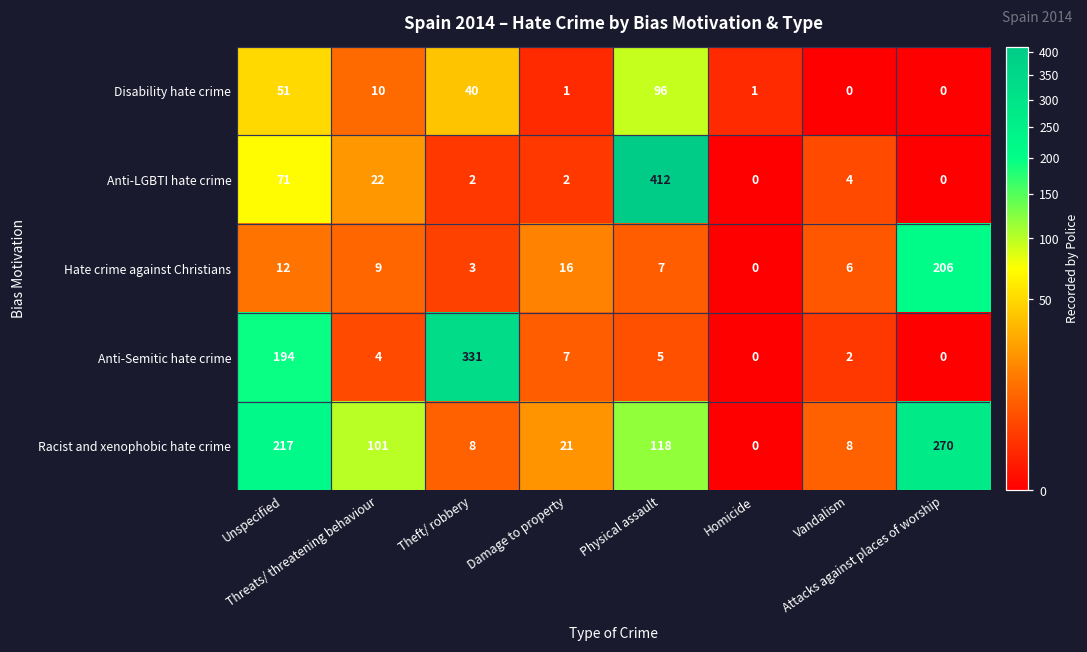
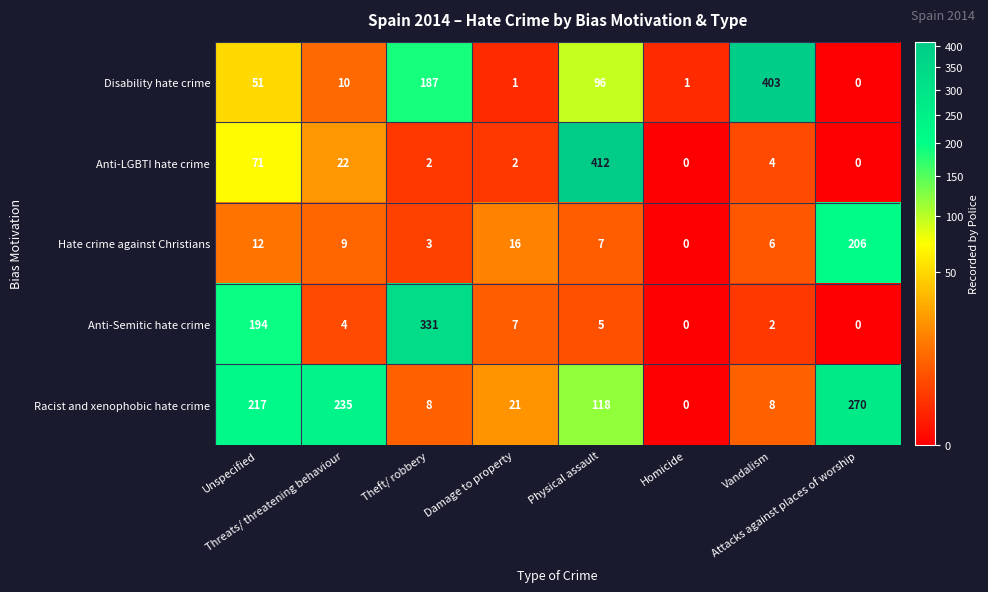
Disability hate crime, Theft/ robbery: 40 -> 187
Disability hate crime, Vandalism: 0 -> 403
Racist and xenophobic hate crime, Threats/ threatening behaviour: 101 -> 235
